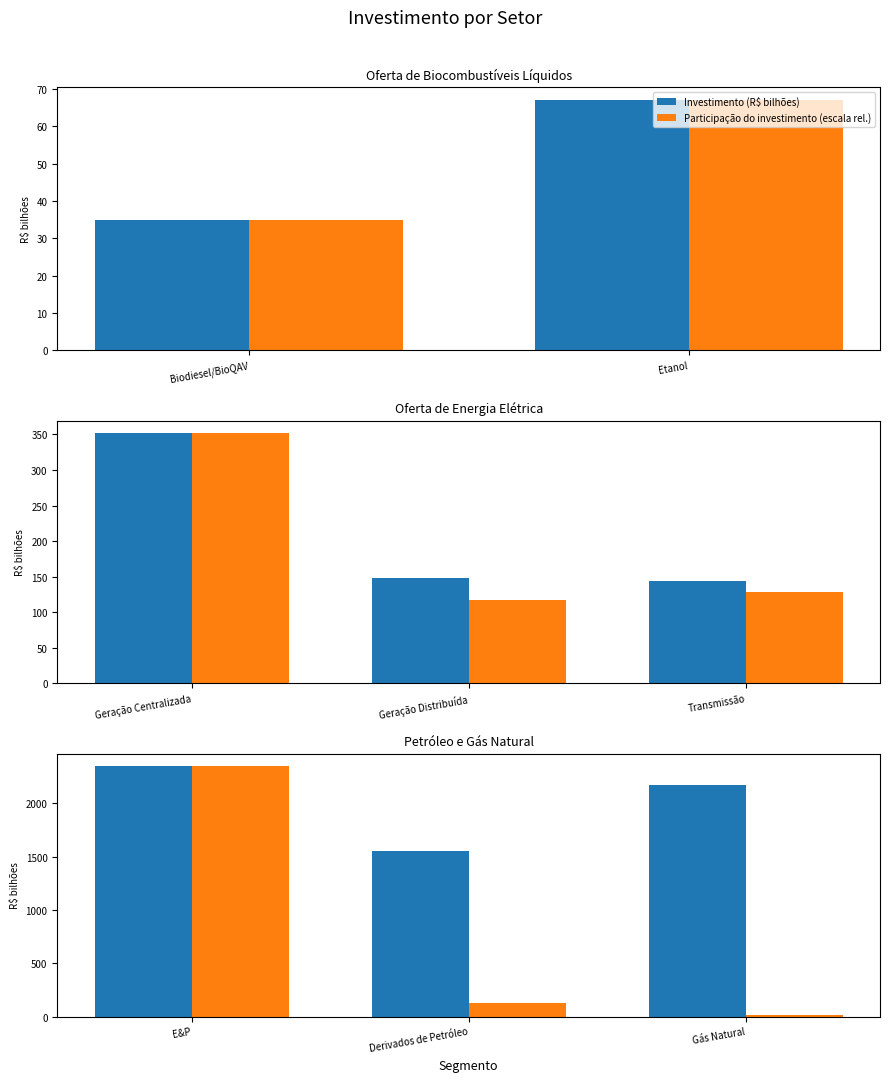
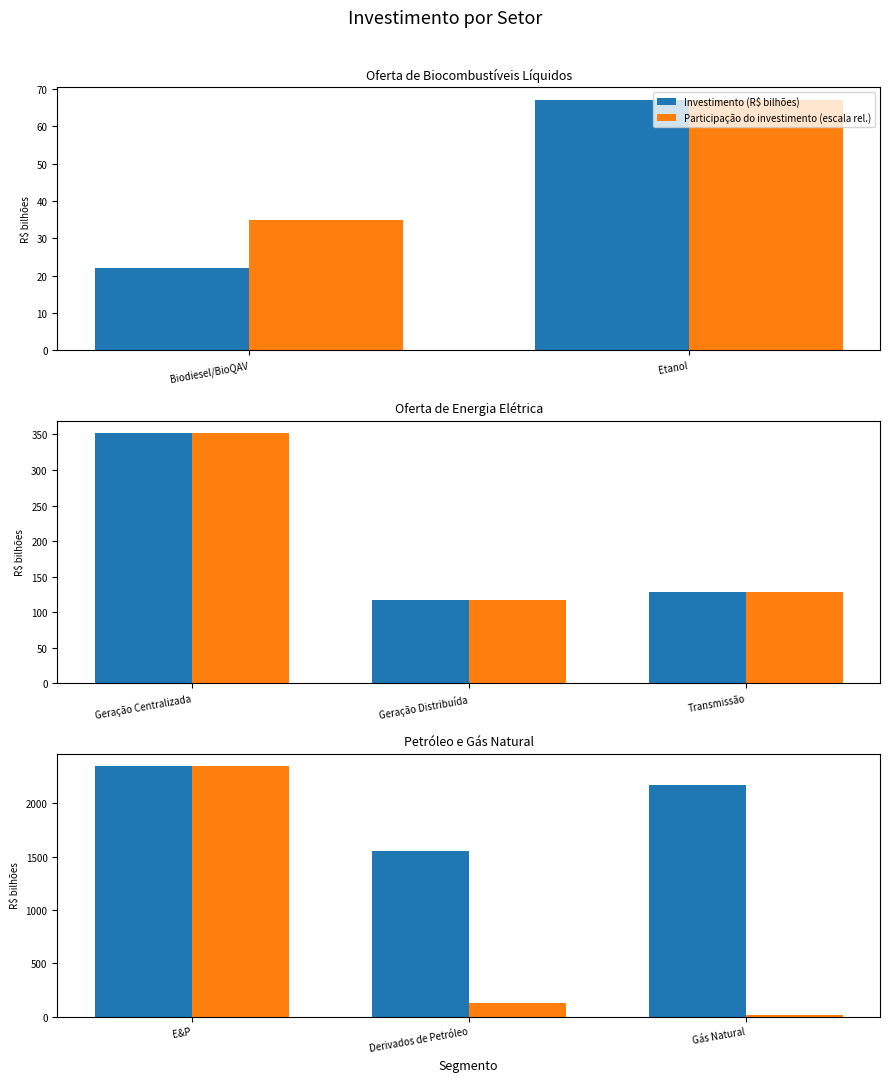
Oferta de Biocombustíveis Líquidos, Investimento (R$ bilhões), Biodiesel/BioQAV: 35 -> 22
Oferta de Energia Elétrica, Investimento (R$ bilhões), Geração Distribuída: 150 -> 120
Oferta de Energia Elétrica, Investimento (R$ bilhões), Transmissão: 140 -> 130
